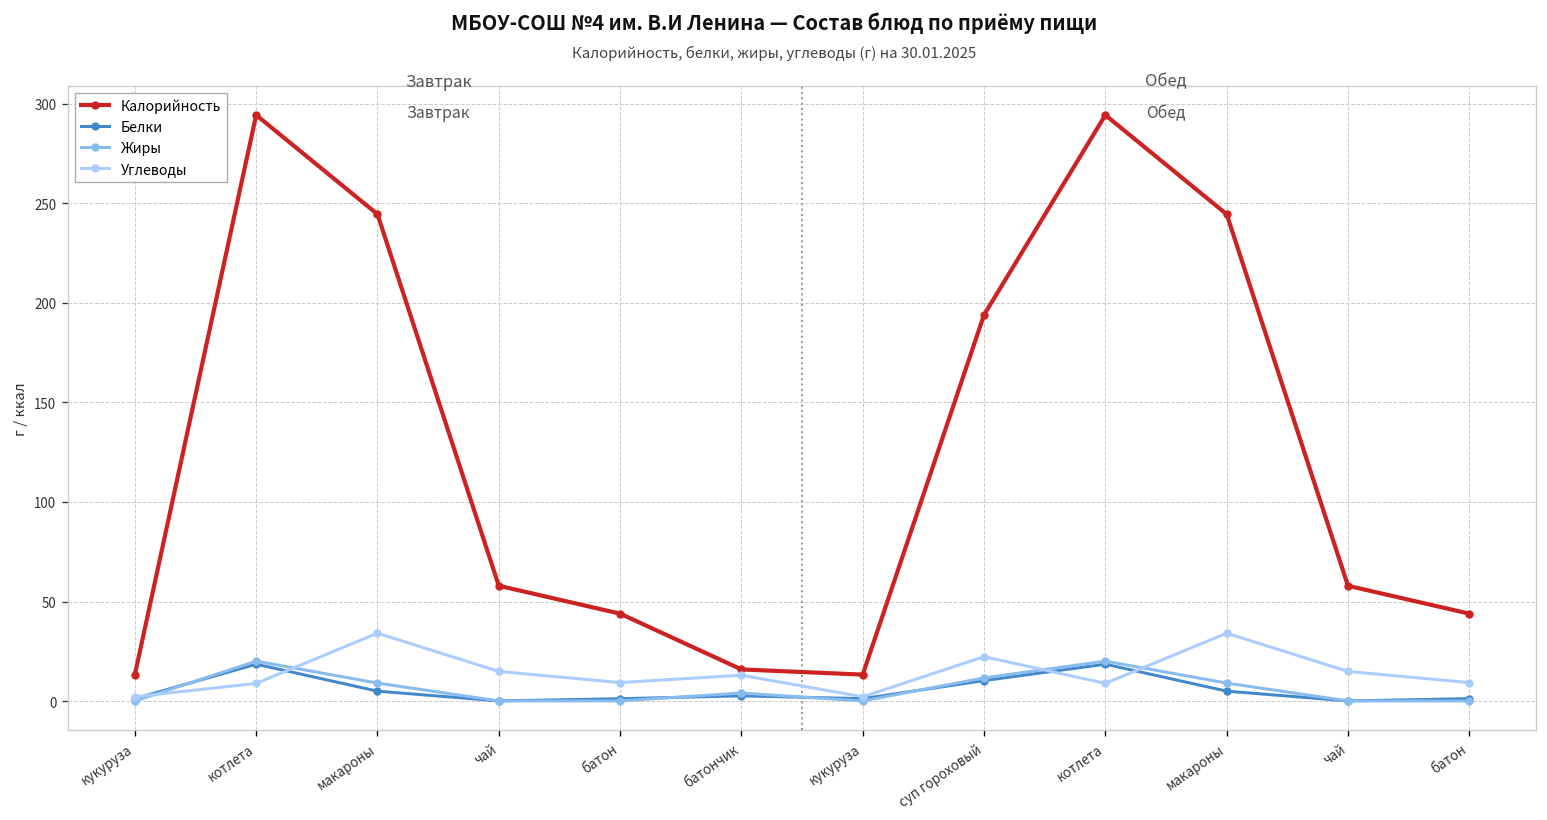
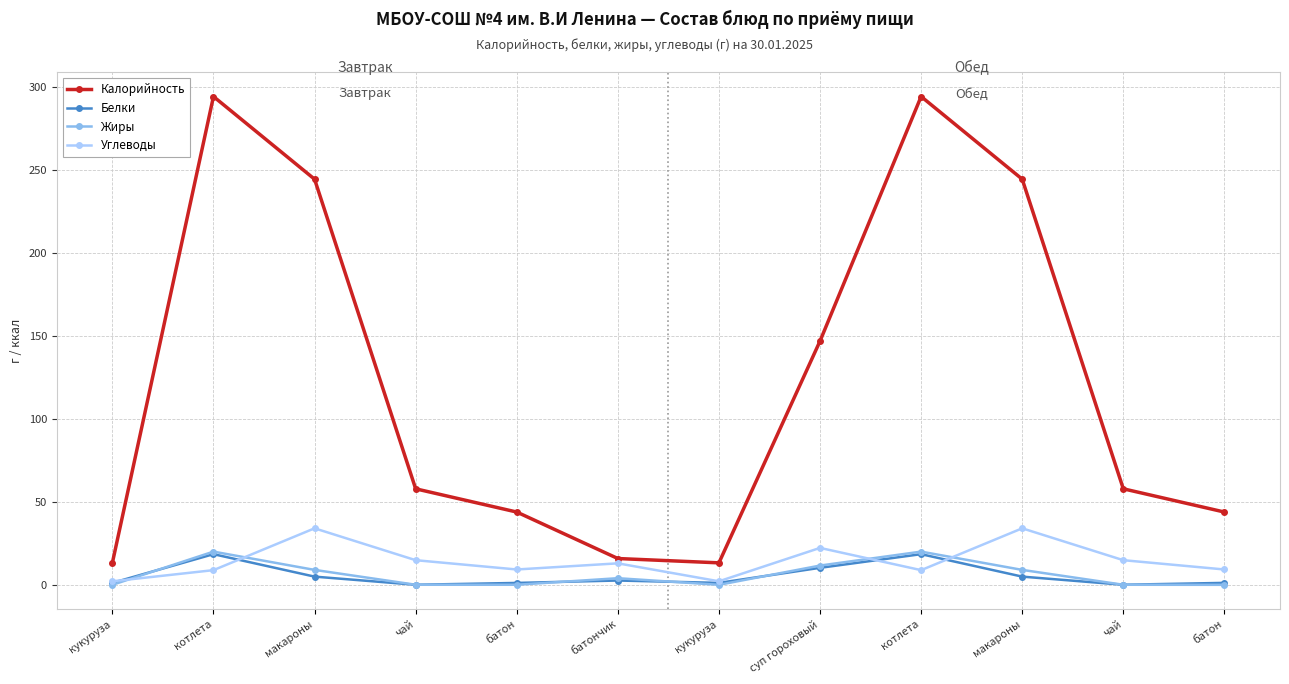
Калорийность, суп гороховый: 194 -> 147
